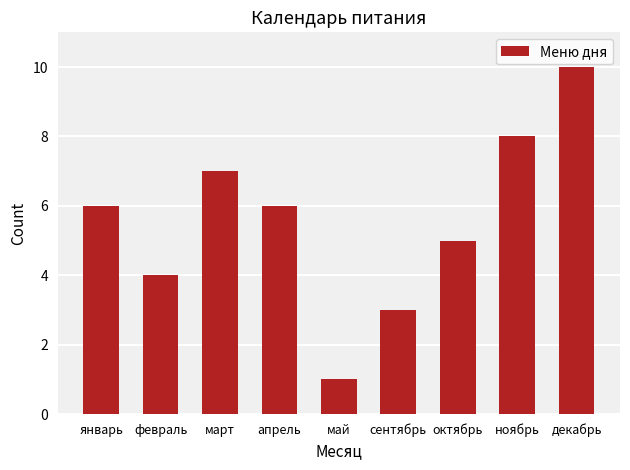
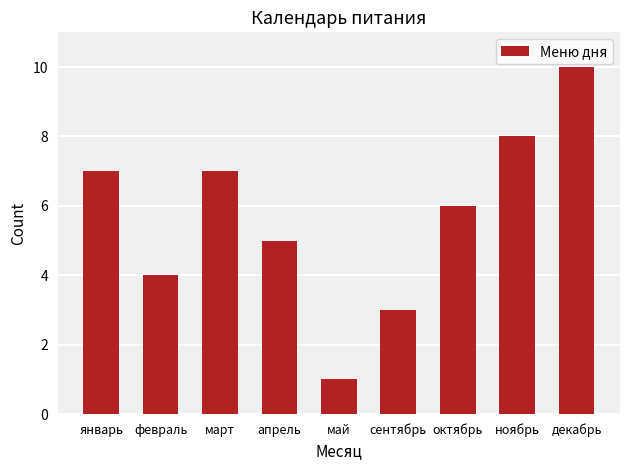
январь: 6 -> 7
апрель: 6 -> 5
октябрь: 5 -> 6
